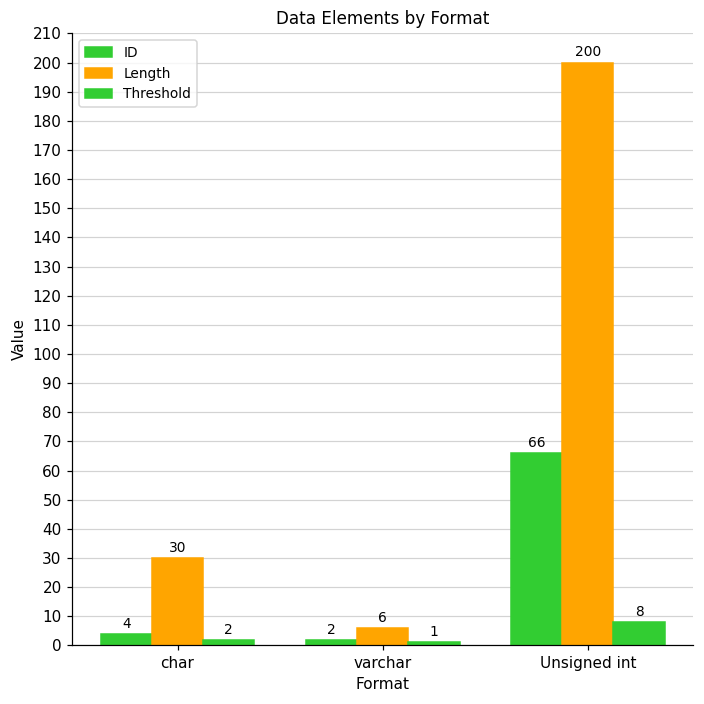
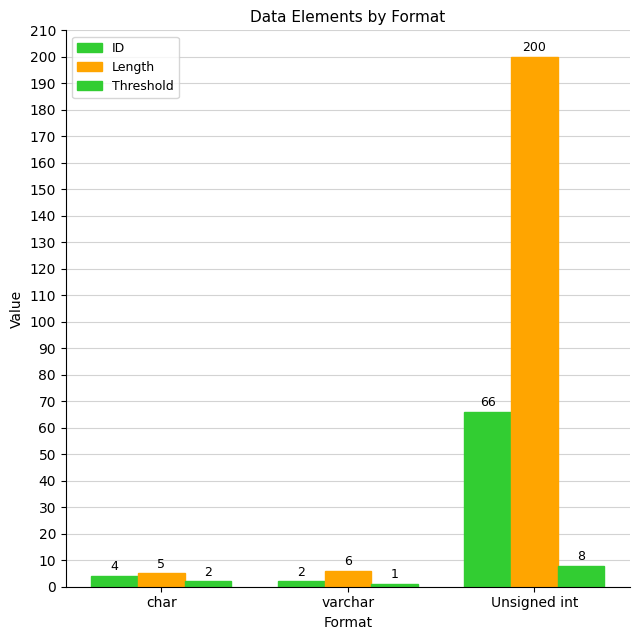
Length, char: 30 -> 5
